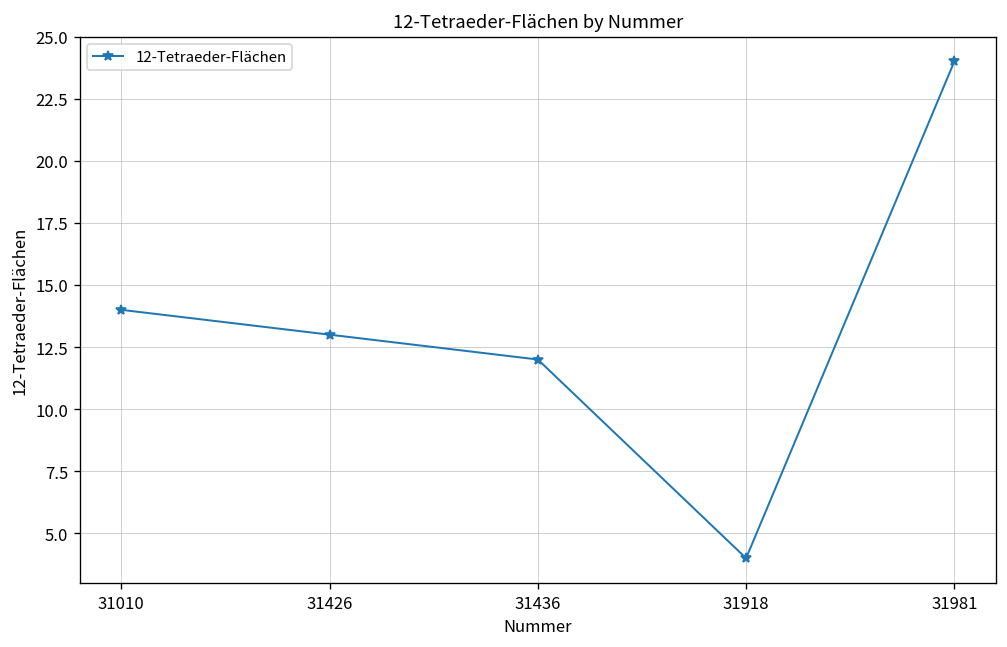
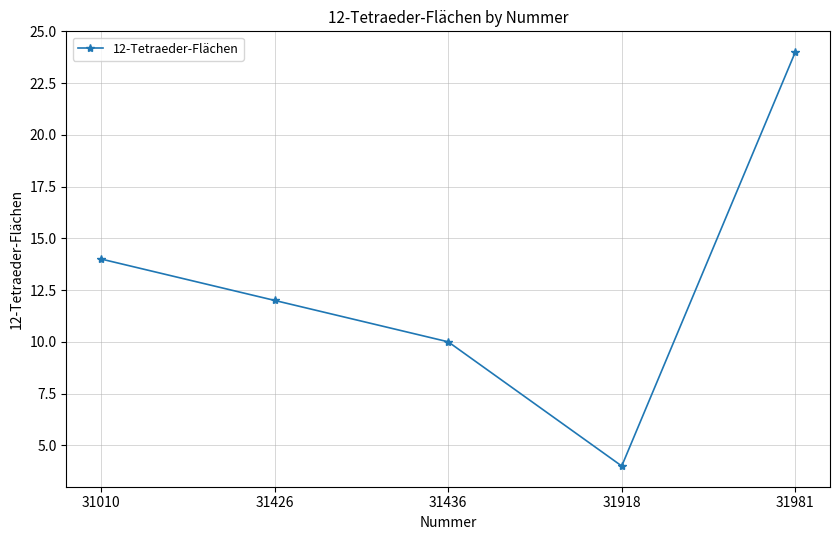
31426: 13 -> 12
31436: 12 -> 10
